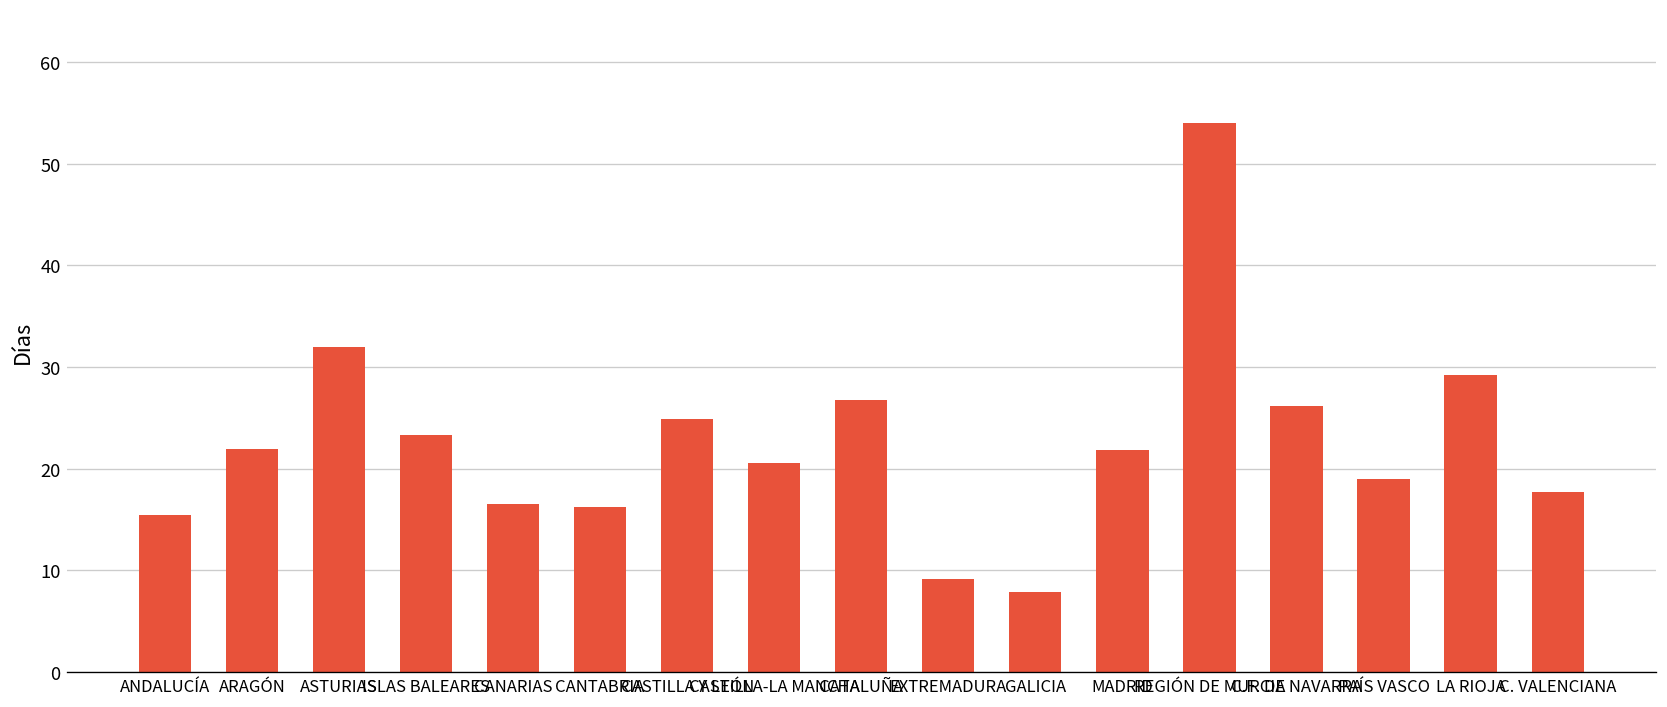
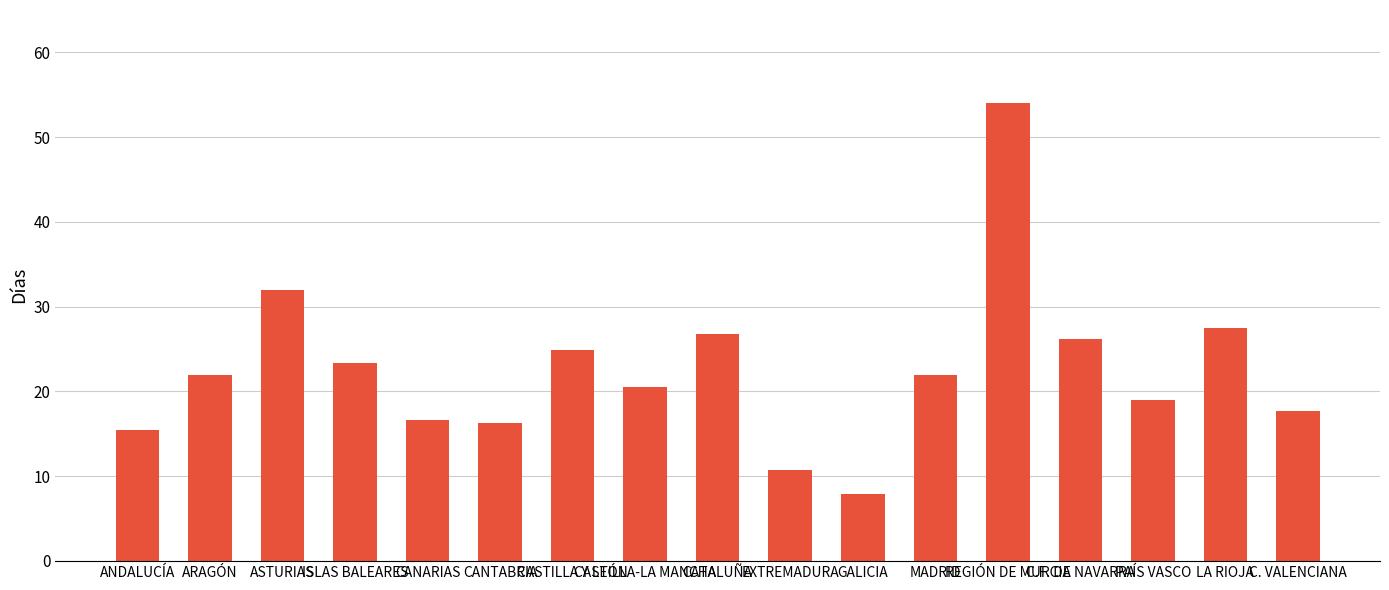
EXTREMADURA: 9 -> 11
LA RIOJA: 29 -> 27
